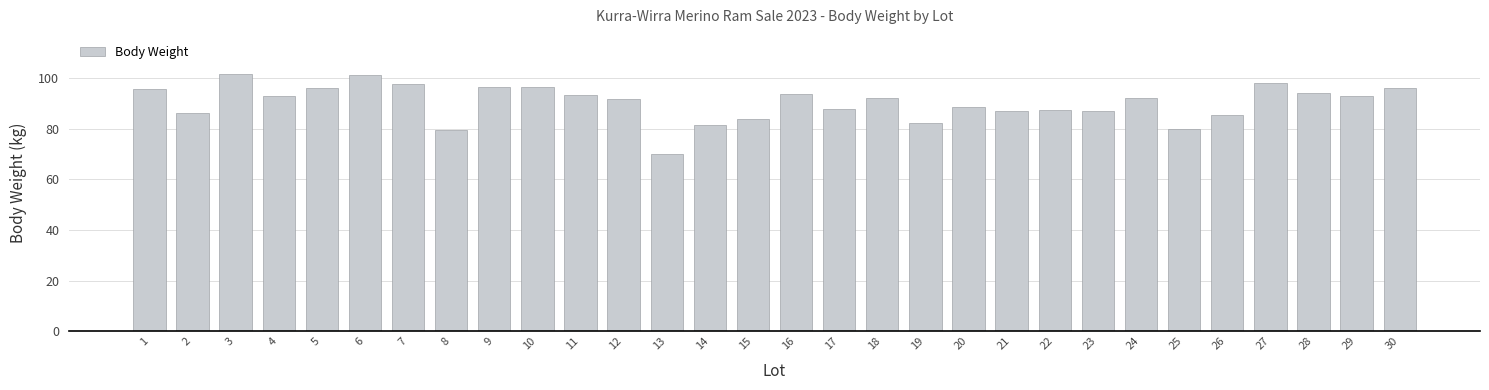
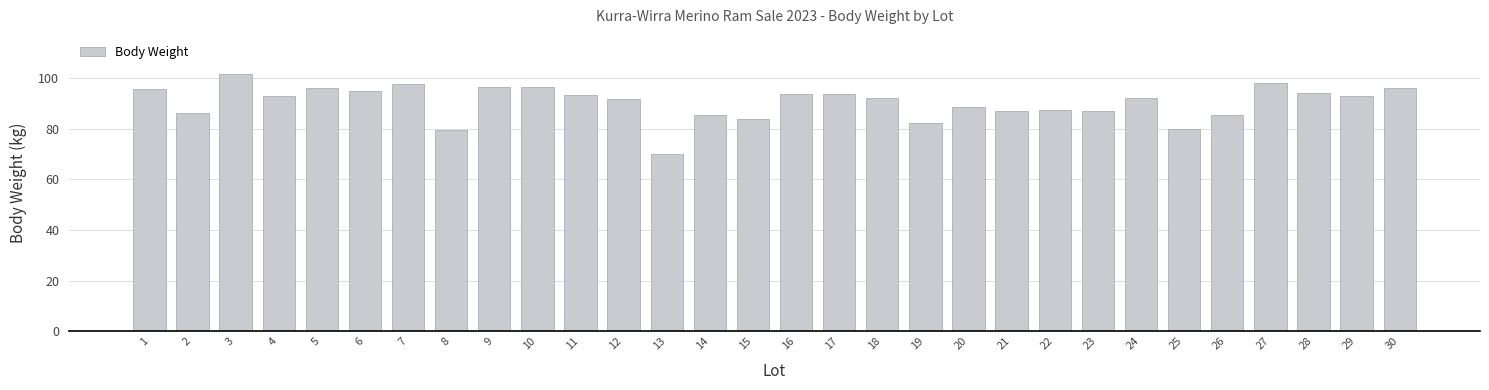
6: 101 -> 95
14: 82 -> 85
17: 88 -> 94
